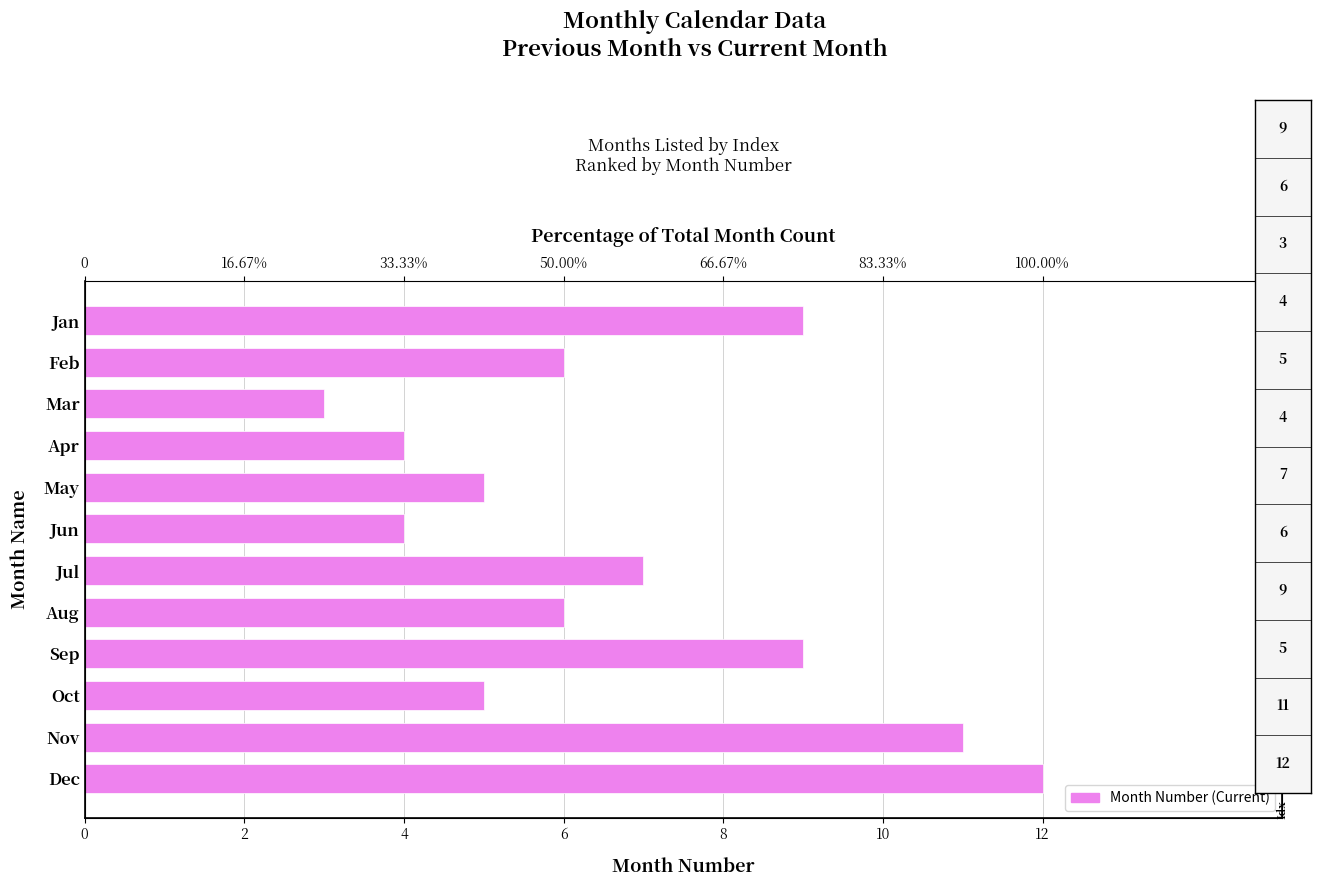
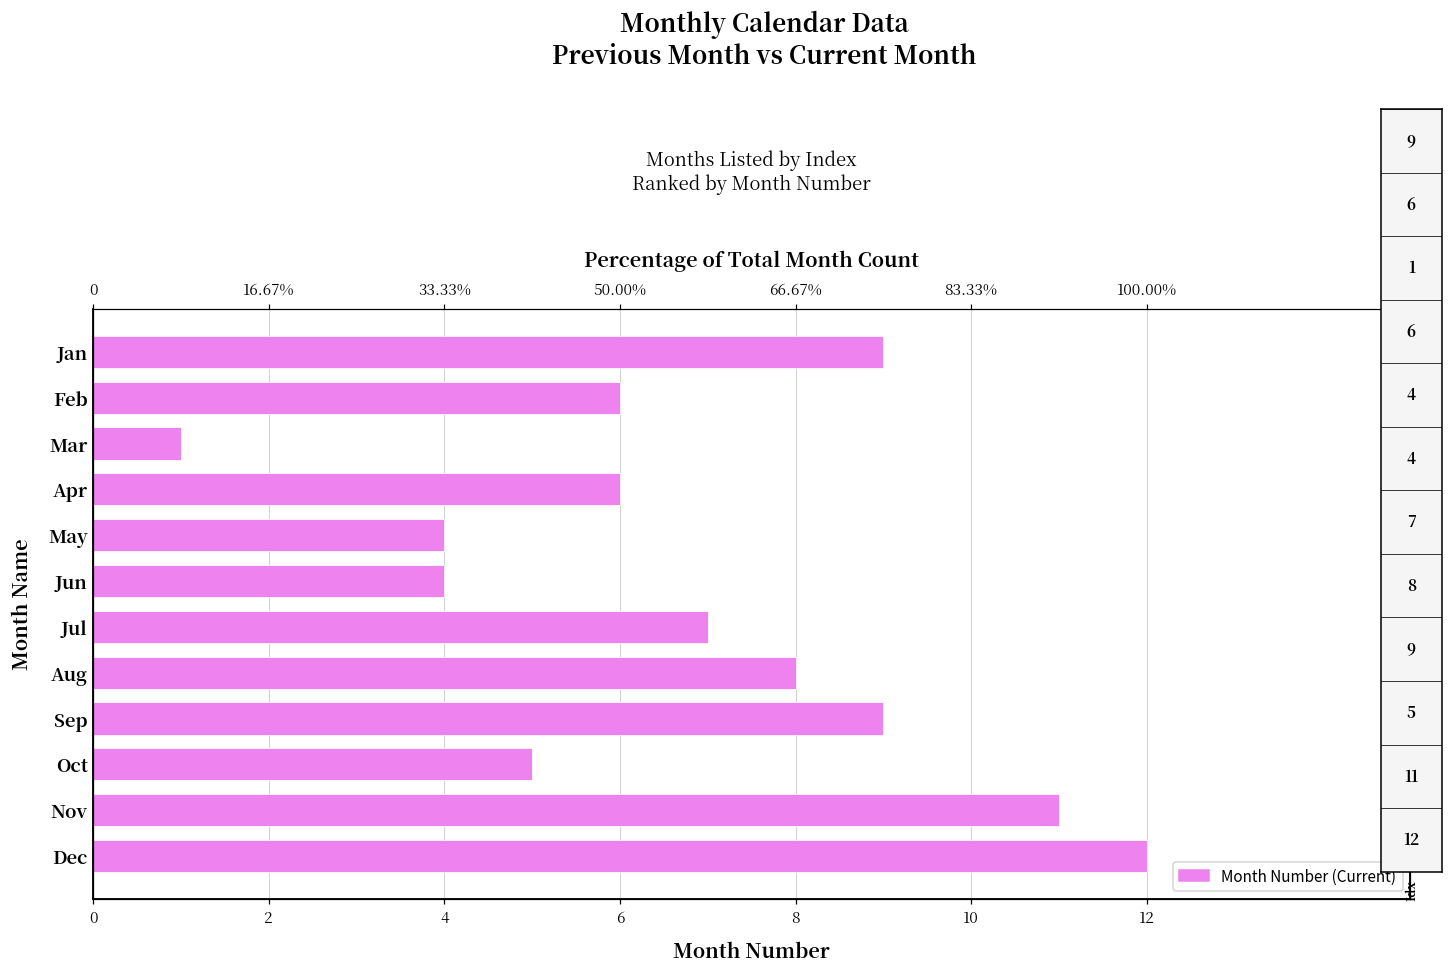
Mar: 3 -> 1
Apr: 4 -> 6
May: 5 -> 4
Aug: 6 -> 8
